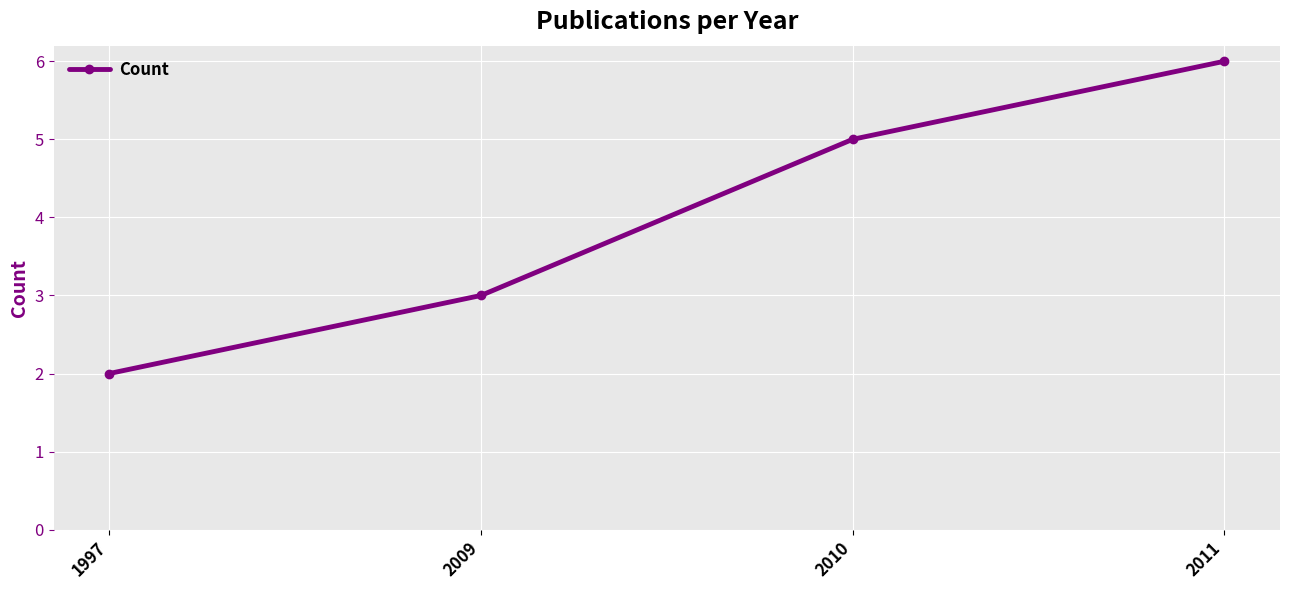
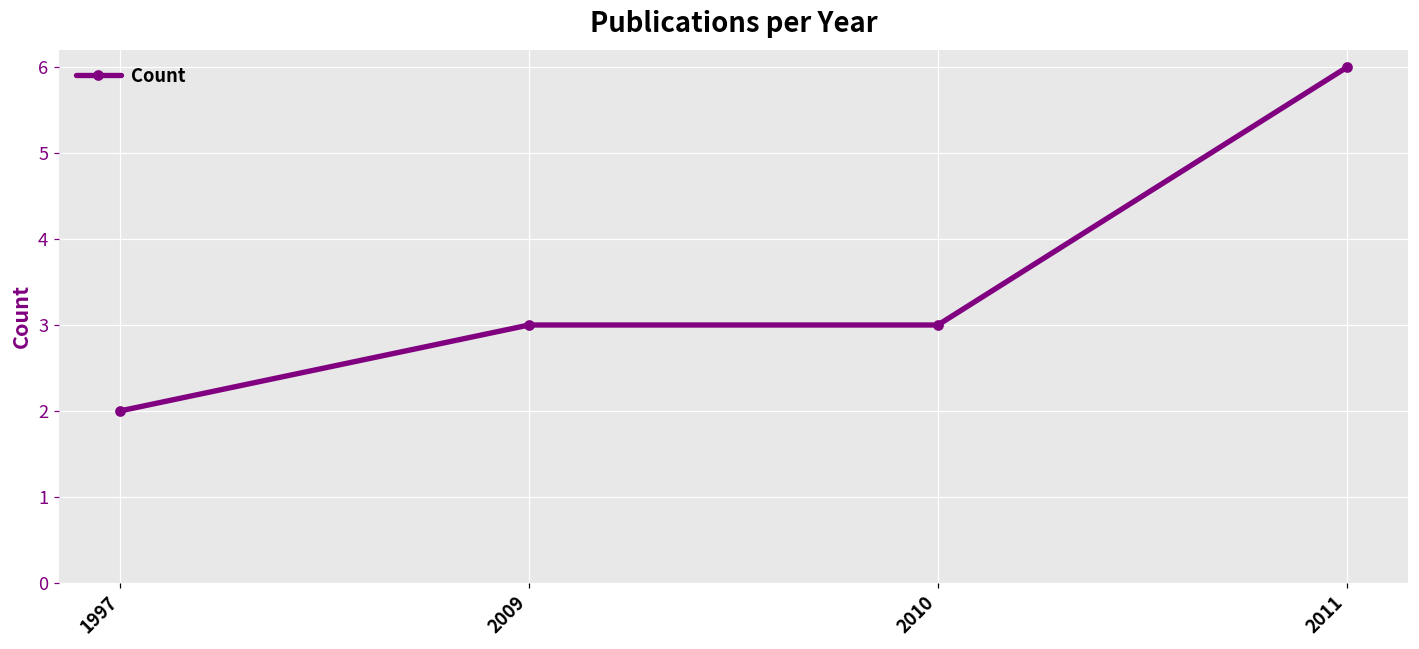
2010: 5 -> 3
